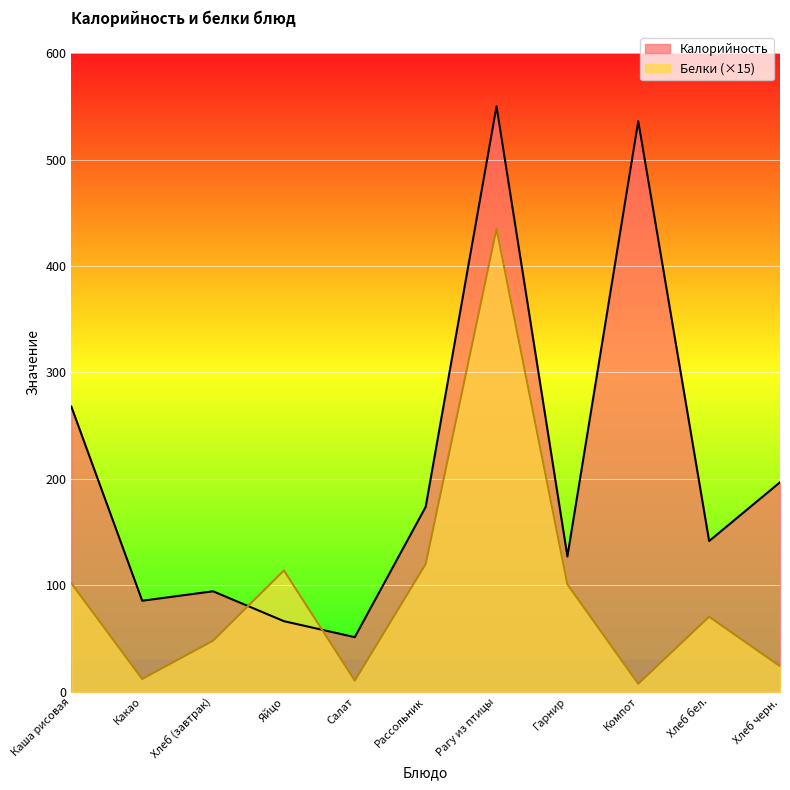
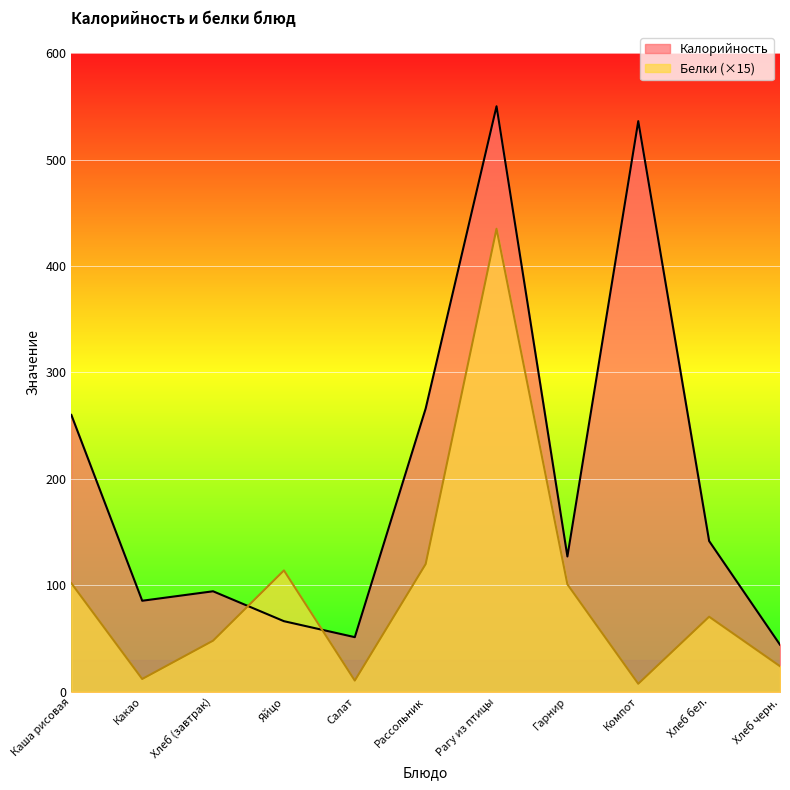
Калорийность, Каша рисовая: 268 -> 260
Калорийность, Рассольник: 174 -> 266
Калорийность, Хлеб черн.: 197 -> 44
